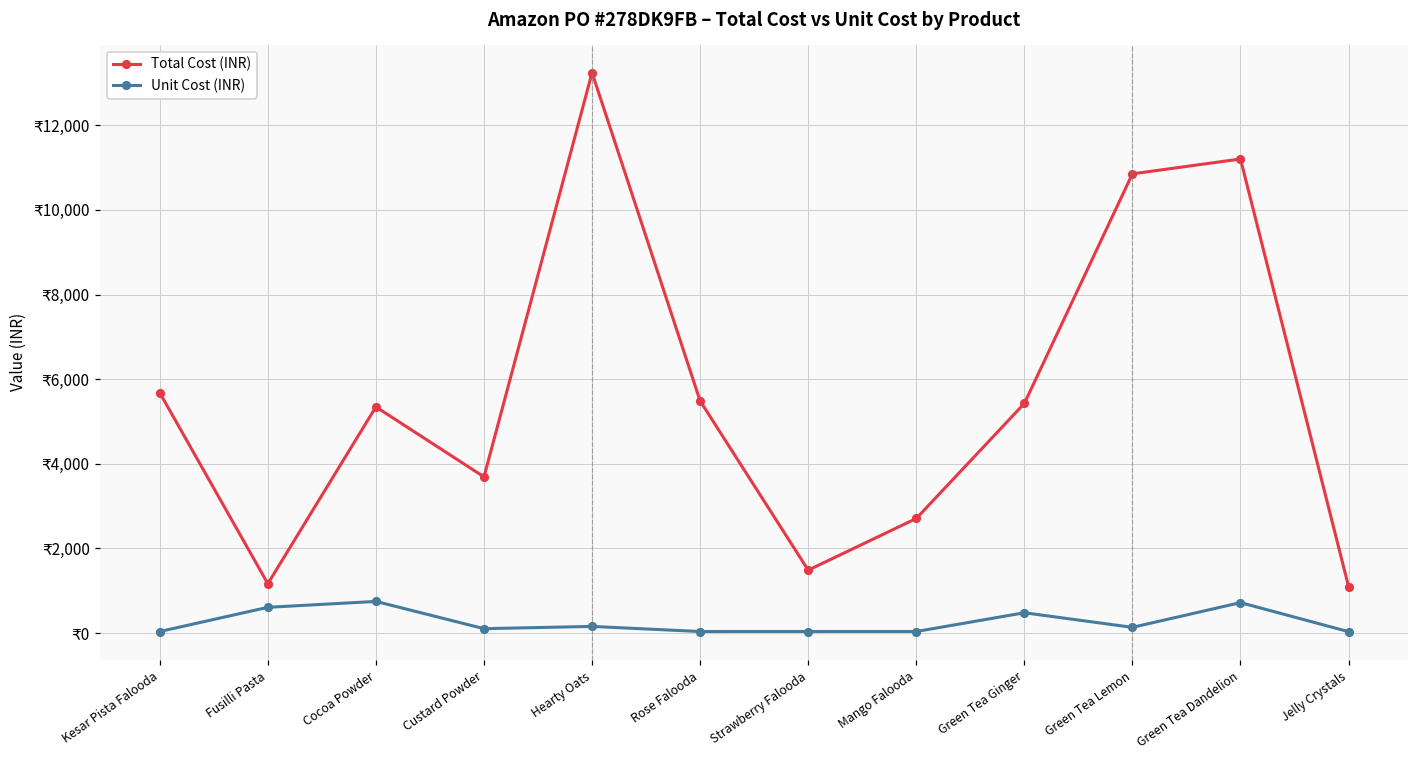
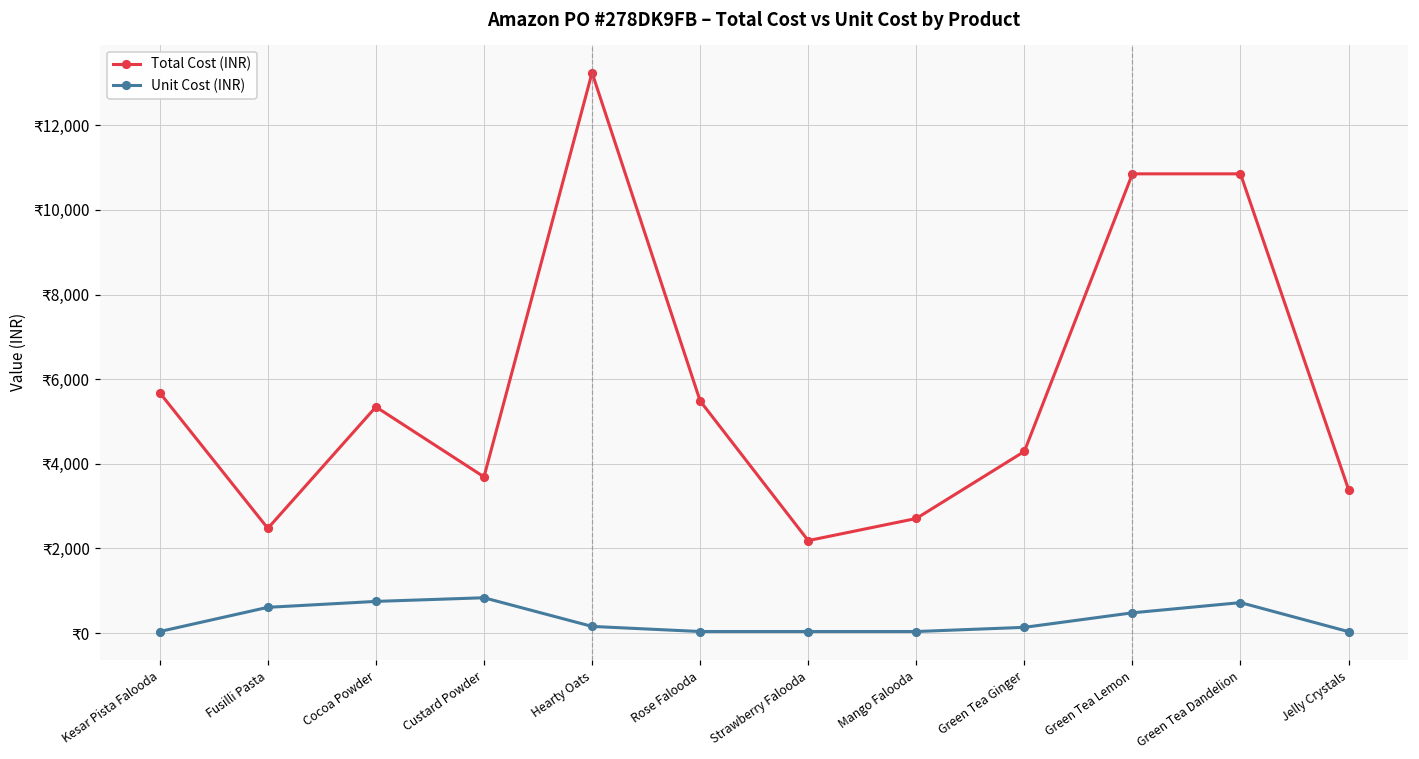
Total Cost (INR), Fusilli Pasta: ₹1,200 -> ₹2,500
Unit Cost (INR), Custard Powder: ₹100 -> ₹800
Total Cost (INR), Strawberry Falooda: ₹1,500 -> ₹2,200
Total Cost (INR), Green Tea Ginger: ₹5,400 -> ₹4,300
Unit Cost (INR), Green Tea Ginger: ₹500 -> ₹100
Unit Cost (INR), Green Tea Lemon: ₹100 -> ₹500
Total Cost (INR), Green Tea Dandelion: ₹11,200 -> ₹10,900
Total Cost (INR), Jelly Crystals: ₹1,100 -> ₹3,400
